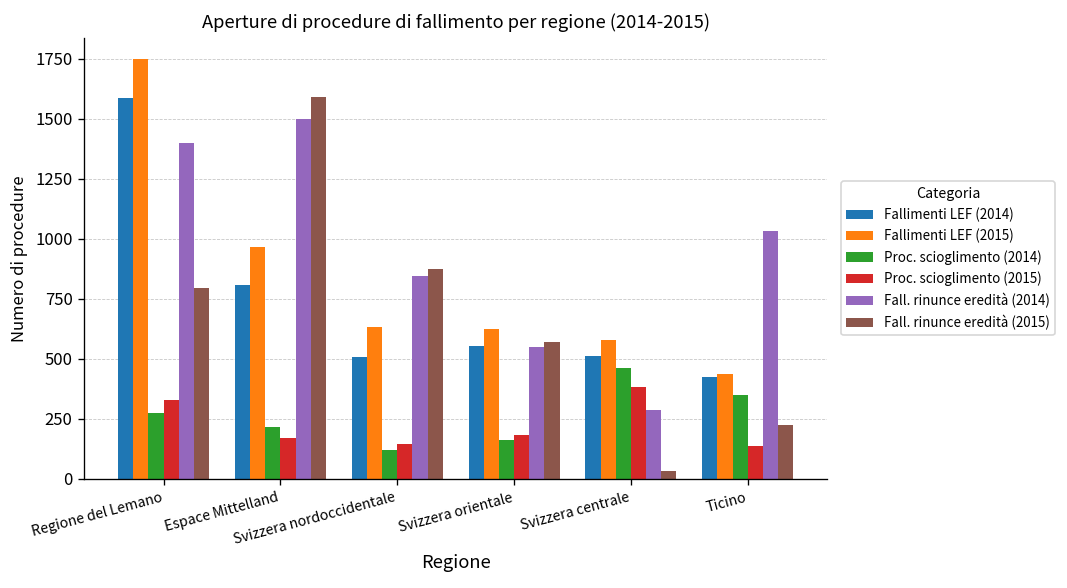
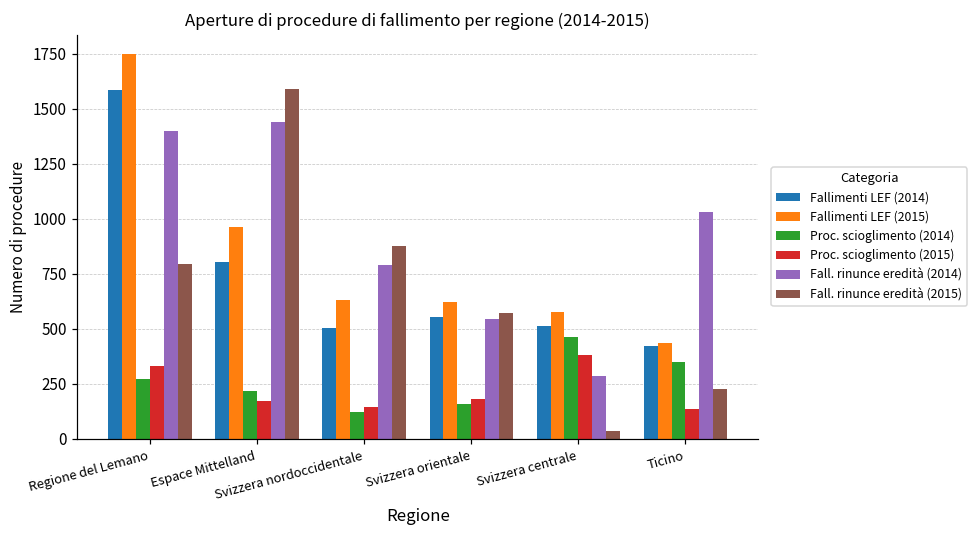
Fall. rinunce eredità (2014), Espace Mittelland: 1500 -> 1440
Fall. rinunce eredità (2014), Svizzera nordoccidentale: 840 -> 790
